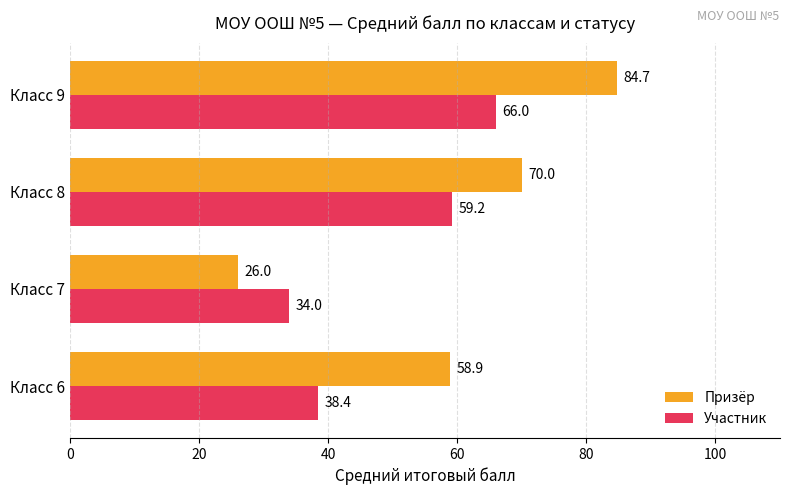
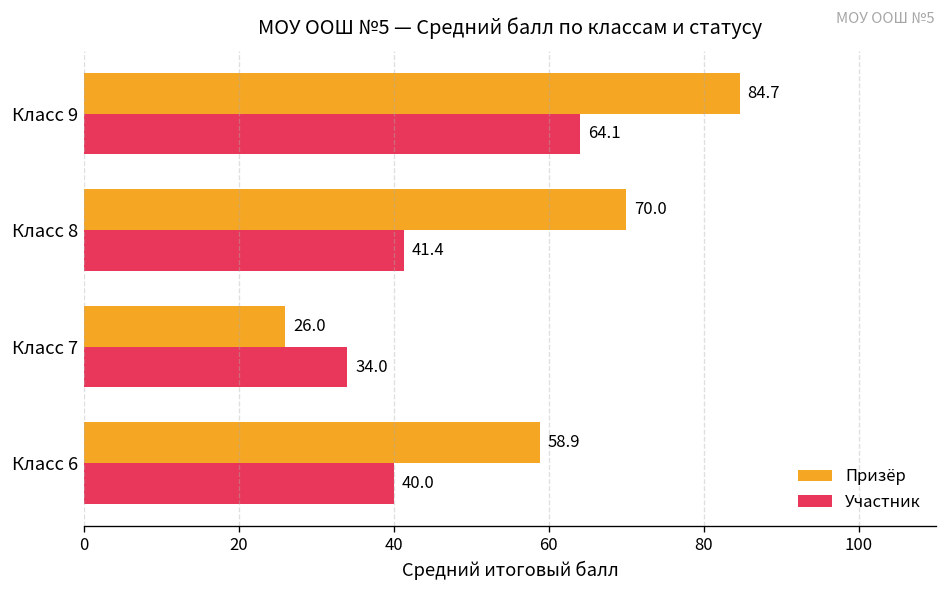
Участник, Класс 9: 66.0 -> 64.1
Участник, Класс 8: 59.2 -> 41.4
Участник, Класс 6: 38.4 -> 40.0
